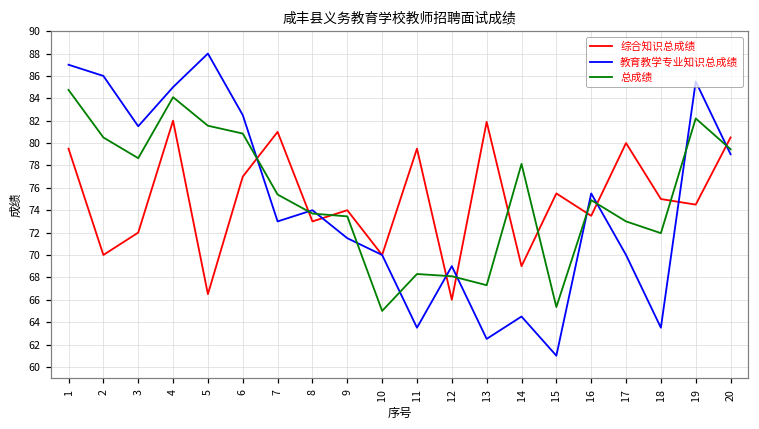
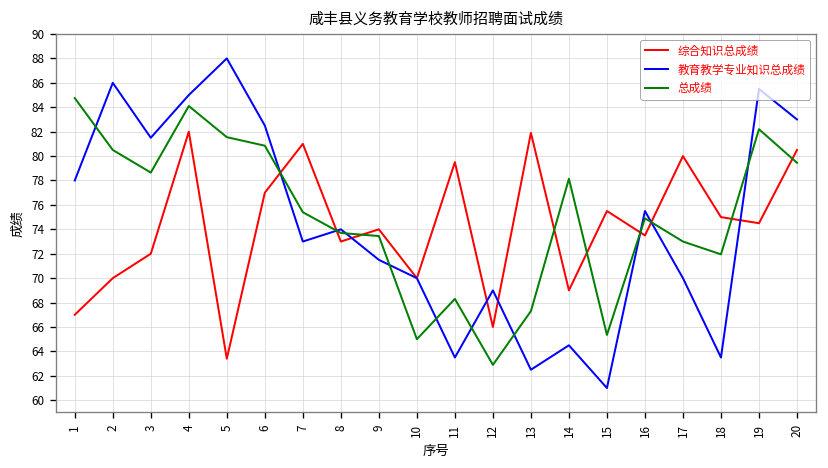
综合知识总成绩, 1: 79.5 -> 67.0
教育教学专业知识总成绩, 1: 87 -> 78
综合知识总成绩, 5: 66.5 -> 63.4
总成绩, 12: 68.1 -> 62.9
教育教学专业知识总成绩, 20: 79 -> 83
